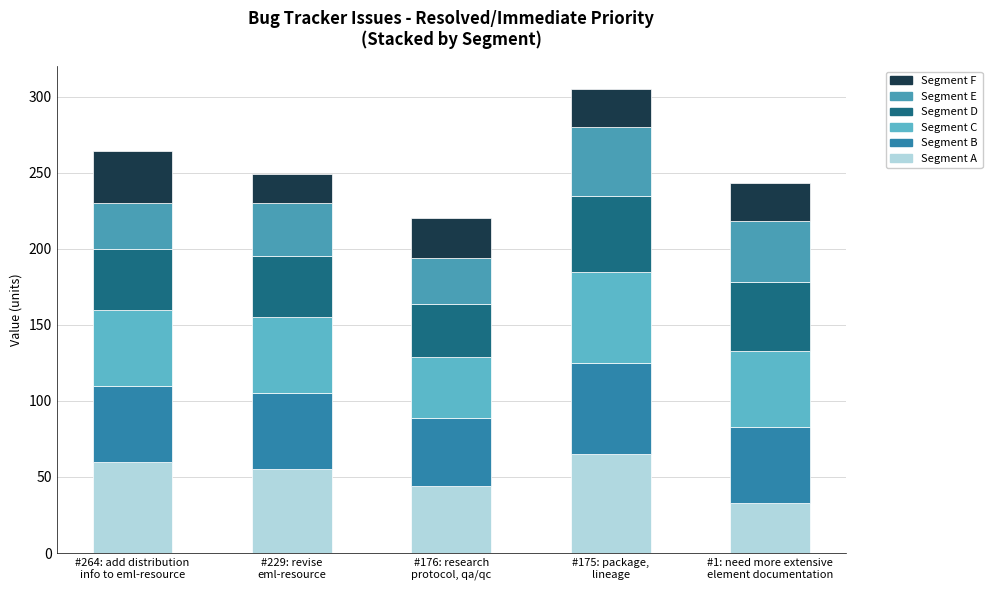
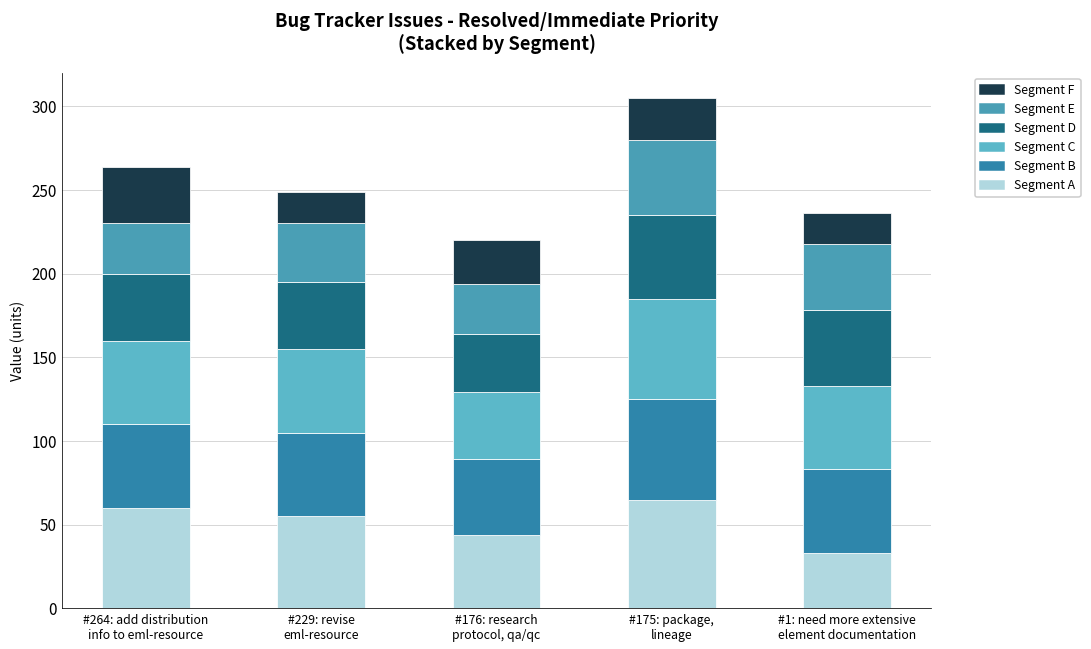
Segment F, #1: need more extensive element documentation: 25 -> 18
